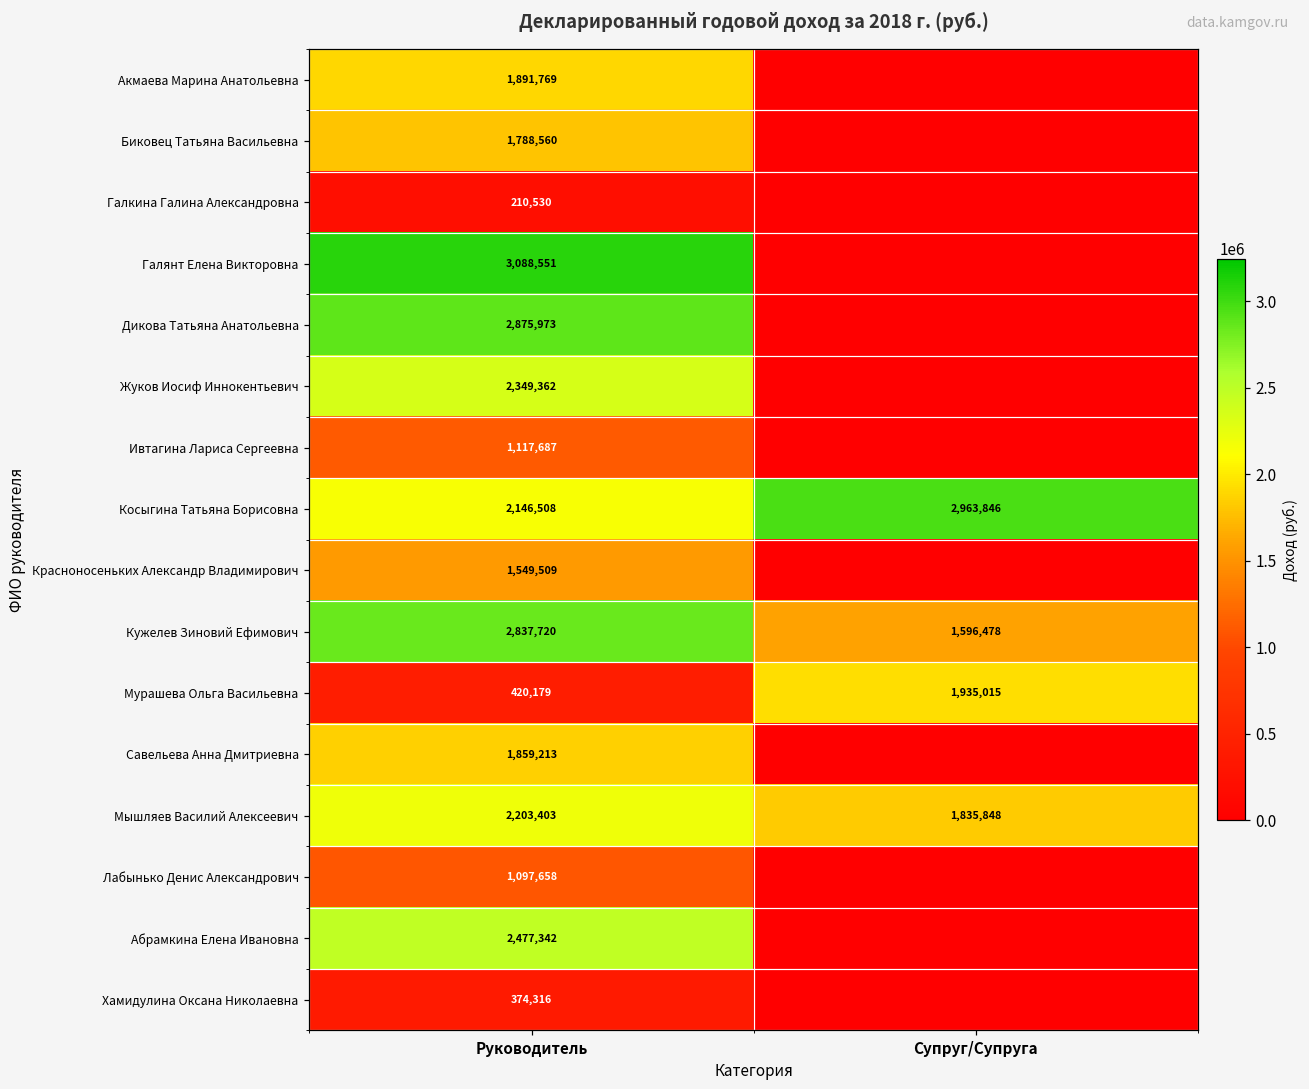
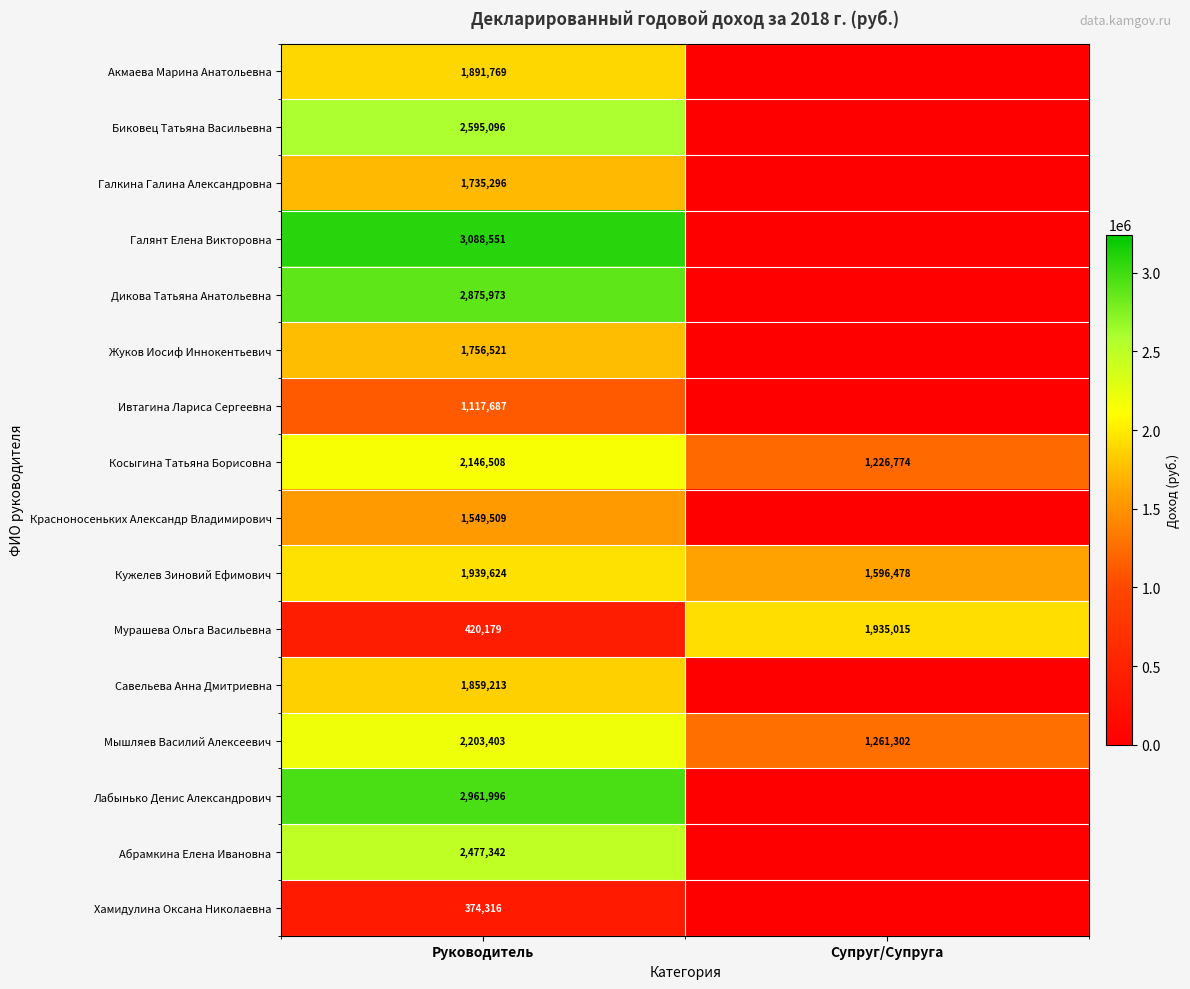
Биковец Татьяна Васильевна, Руководитель: 1,788,560 -> 2,595,096
Галкина Галина Александровна, Руководитель: 210,530 -> 1,735,296
Жуков Иосиф Иннокентьевич, Руководитель: 2,349,362 -> 1,756,521
Косыгина Татьяна Борисовна, Супруг/Супруга: 2,963,846 -> 1,226,774
Кужелев Зиновий Ефимович, Руководитель: 2,837,720 -> 1,939,624
Мышляев Василий Алексеевич, Супруг/Супруга: 1,835,848 -> 1,261,302
Лабынько Денис Александрович, Руководитель: 1,097,658 -> 2,961,996
